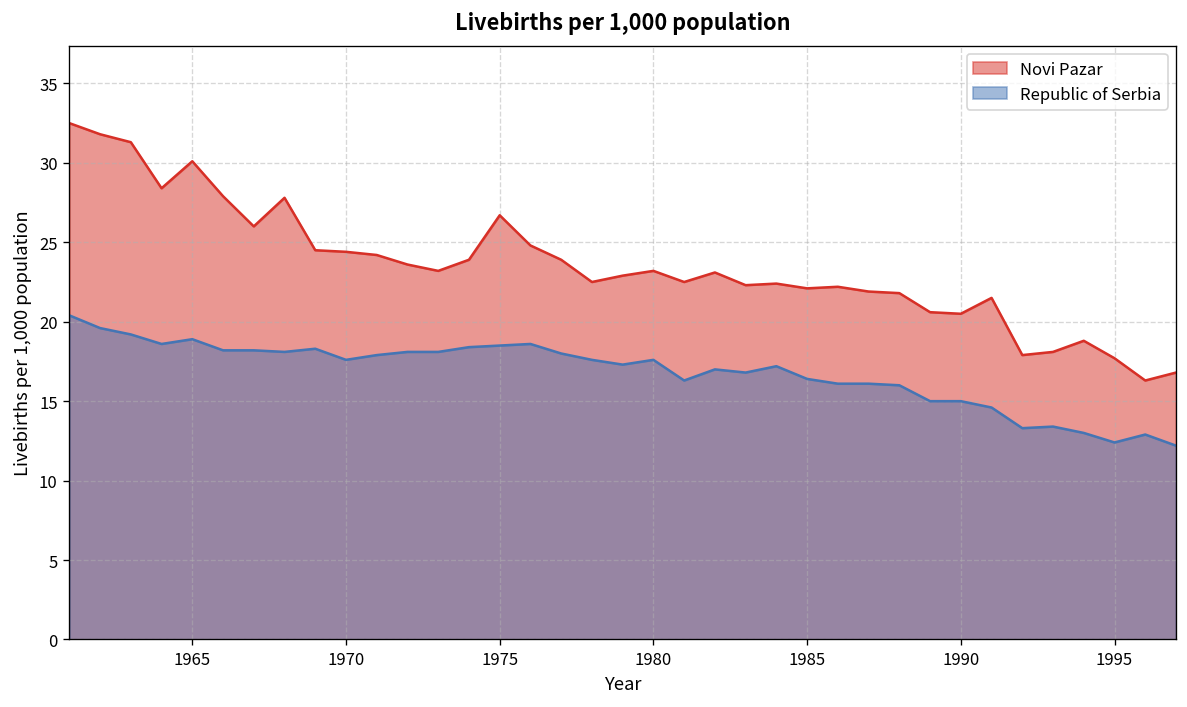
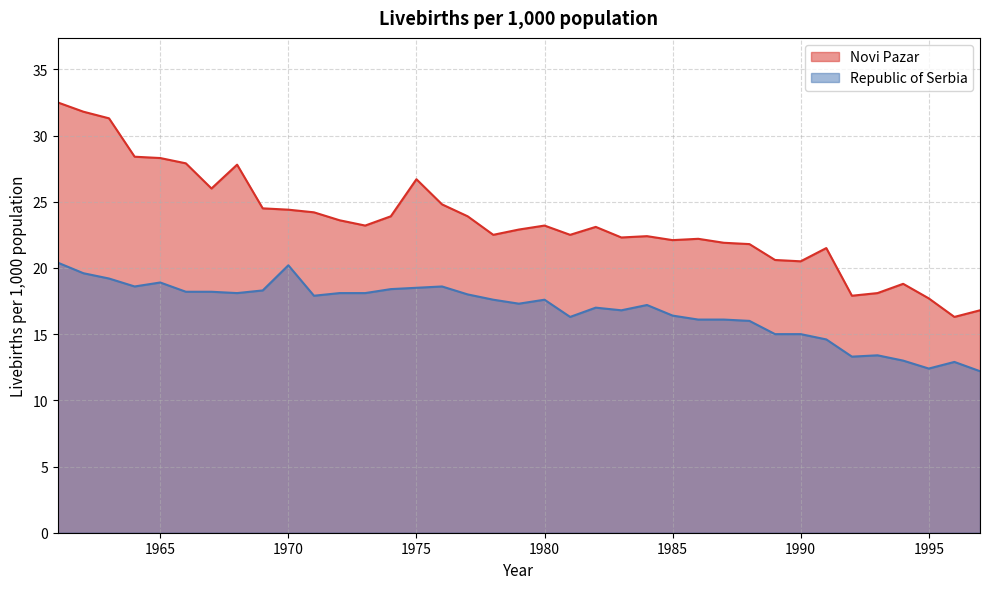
Novi Pazar, 1965: 30.1 -> 28.3
Republic of Serbia, 1970: 17.6 -> 20.2
